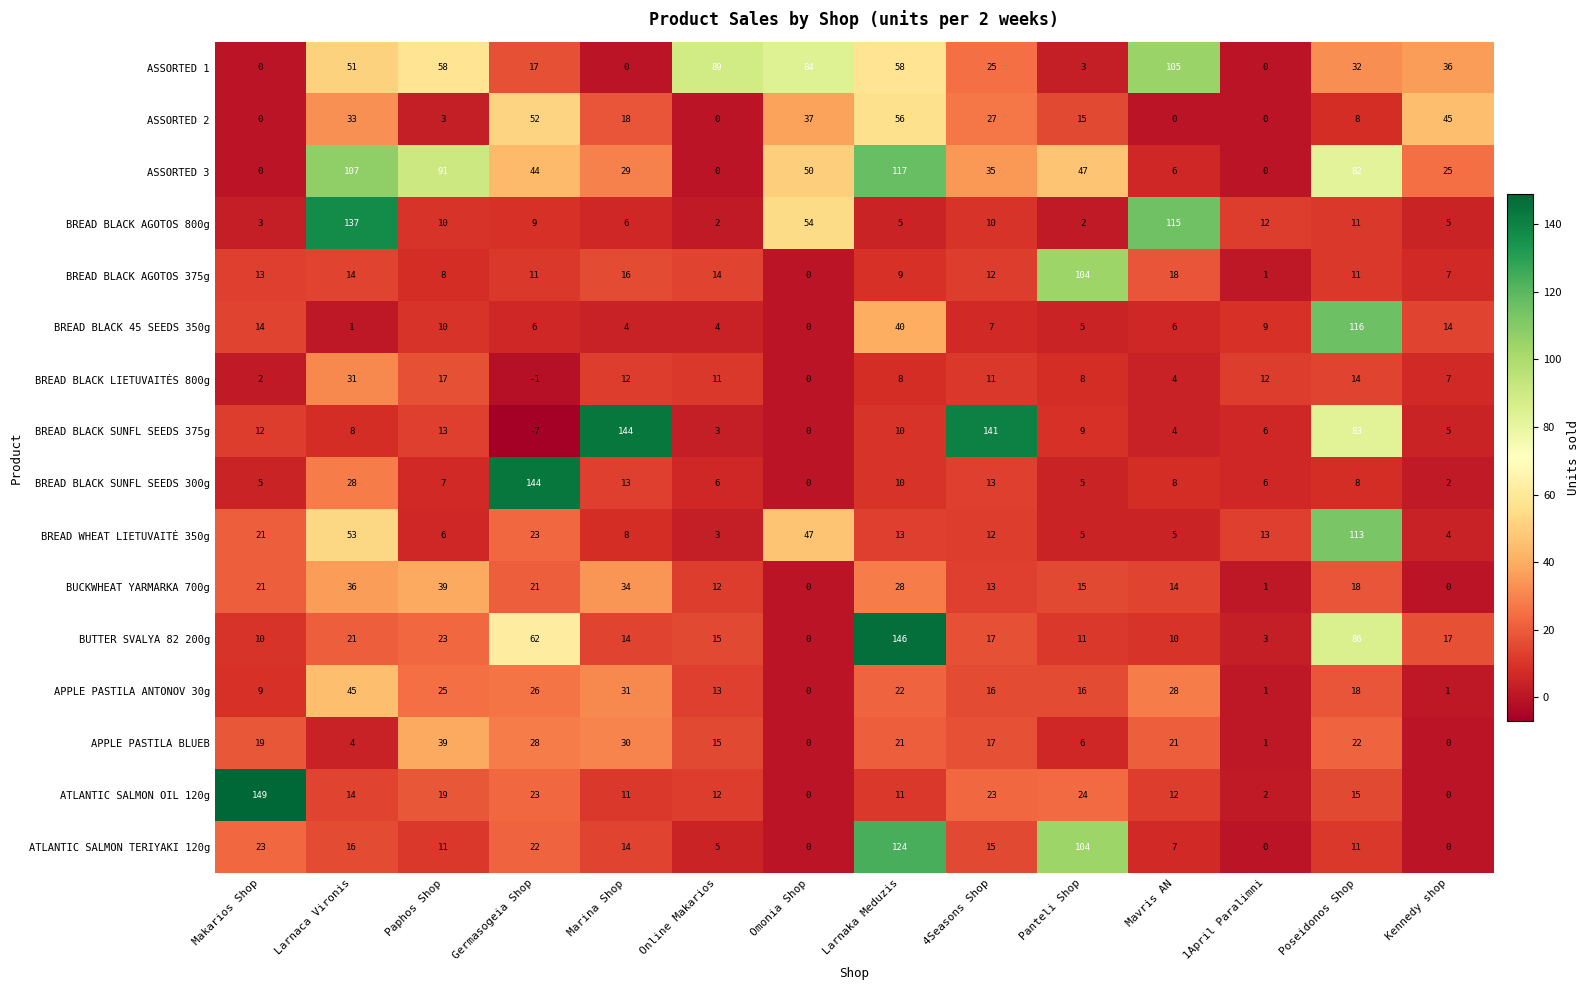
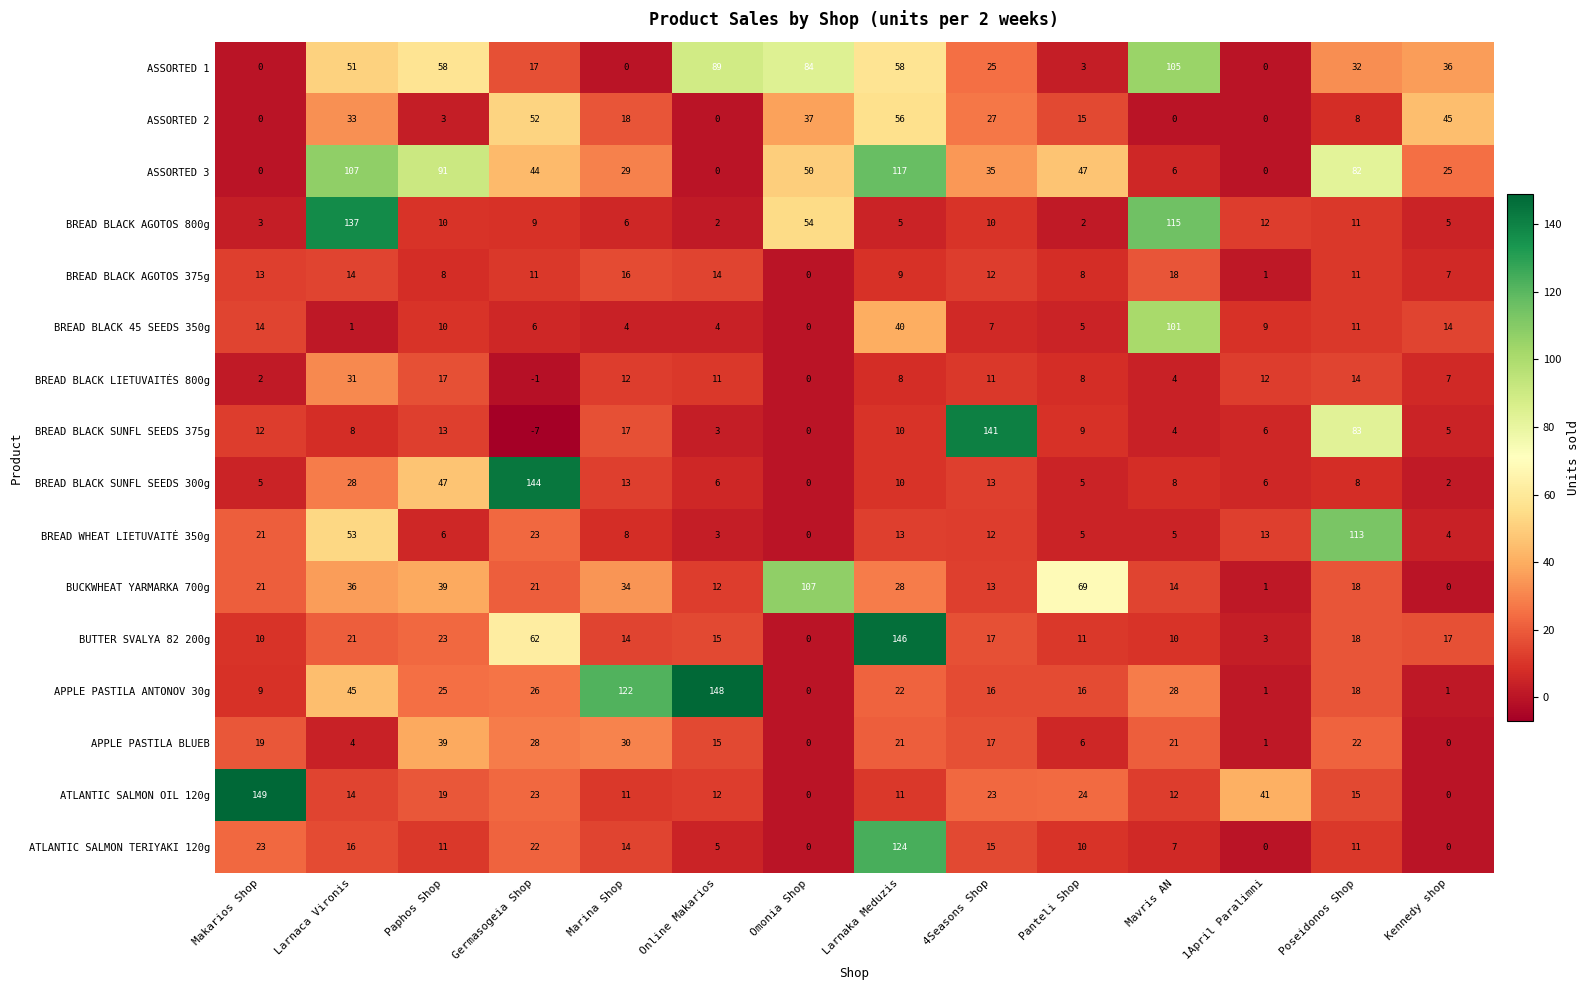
BREAD BLACK AGOTOS 375g, Panteli Shop: 104 -> 8
BREAD BLACK 45 SEEDS 350g, Mavris AN: 6 -> 101
BREAD BLACK 45 SEEDS 350g, Poseidonos Shop: 116 -> 11
BREAD BLACK SUNFL SEEDS 375g, Marina Shop: 144 -> 17
BREAD BLACK SUNFL SEEDS 300g, Paphos Shop: 7 -> 47
BREAD WHEAT LIETUVAITĖ 350g, Omonia Shop: 47 -> 0
BUCKWHEAT YARMARKA 700g, Omonia Shop: 0 -> 107
BUCKWHEAT YARMARKA 700g, Panteli Shop: 15 -> 69
BUTTER SVALYA 82 200g, Poseidonos Shop: 86 -> 18
APPLE PASTILA ANTONOV 30g, Marina Shop: 31 -> 122
APPLE PASTILA ANTONOV 30g, Online Makarios: 13 -> 148
ATLANTIC SALMON OIL 120g, 1April Paralimni: 2 -> 41
ATLANTIC SALMON TERIYAKI 120g, Panteli Shop: 104 -> 10
